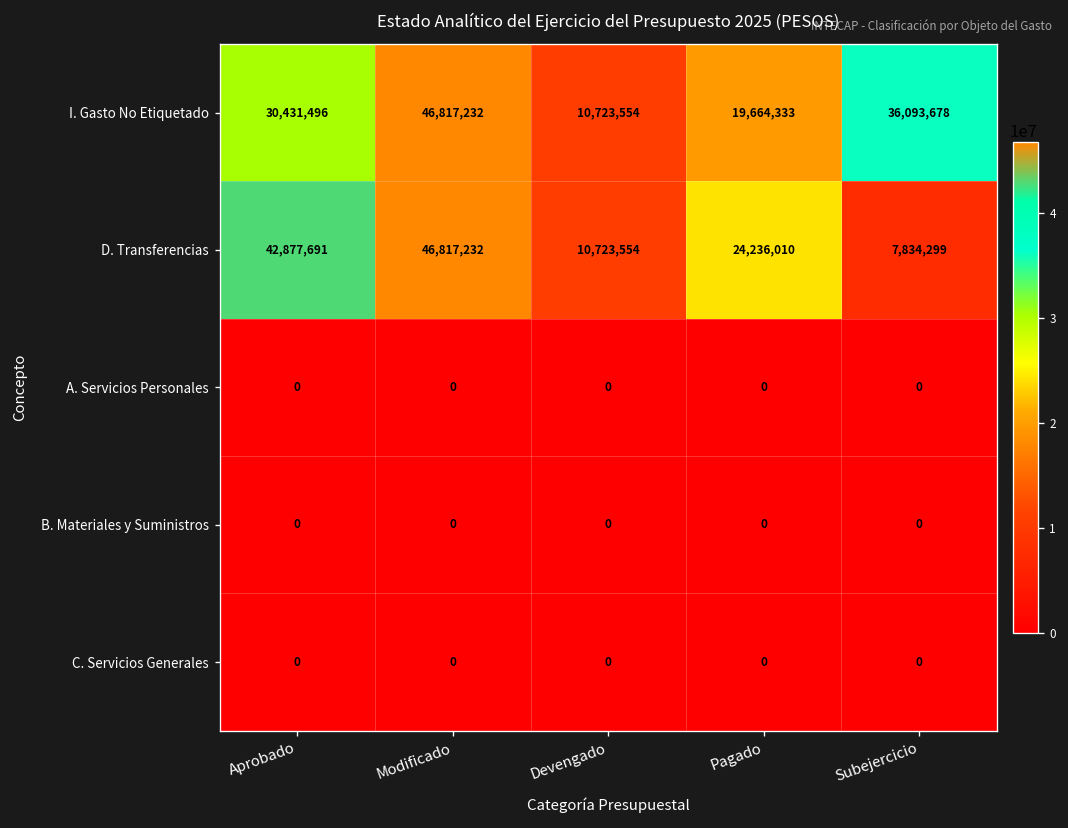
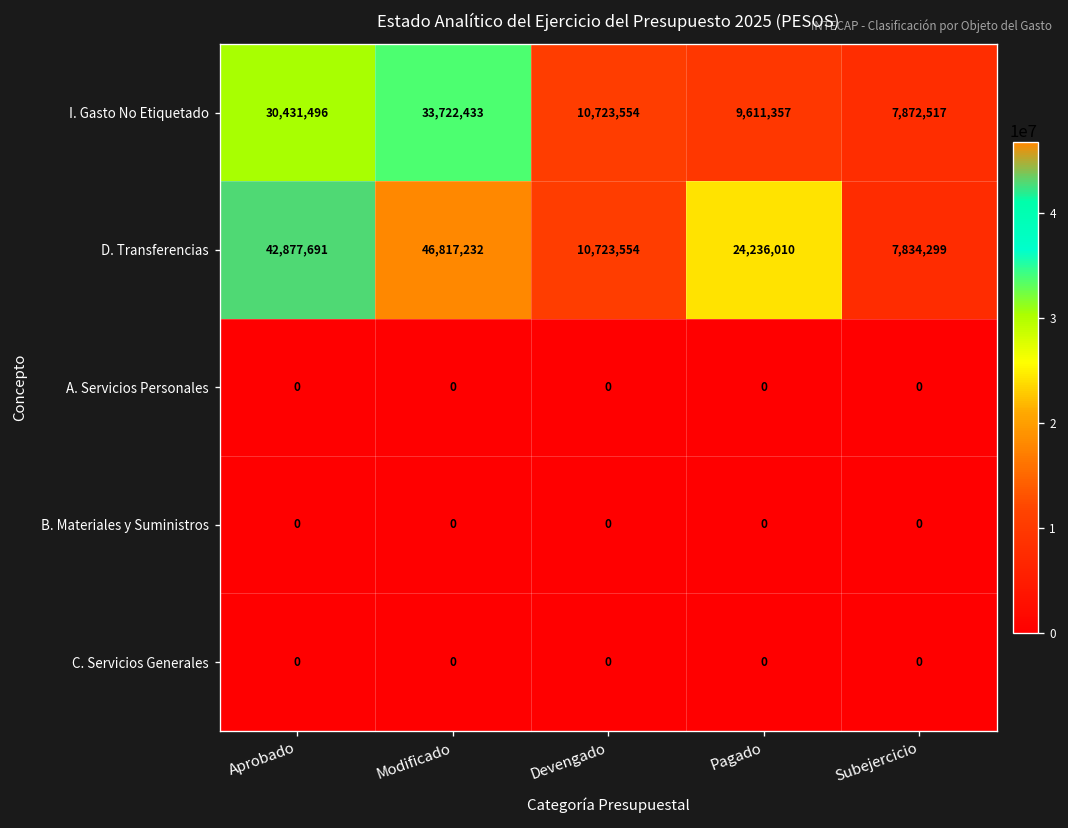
I. Gasto No Etiquetado, Modificado: 46,817,232 -> 33,722,433
I. Gasto No Etiquetado, Pagado: 19,664,333 -> 9,611,357
I. Gasto No Etiquetado, Subejercicio: 36,093,678 -> 7,872,517
